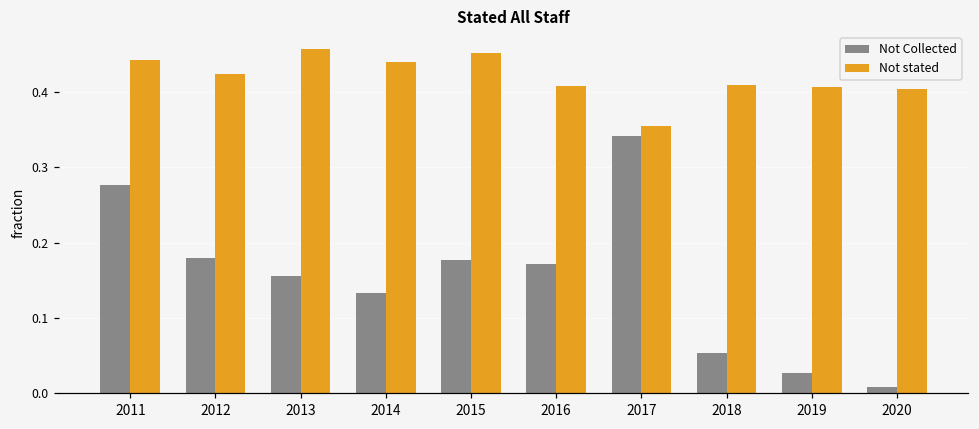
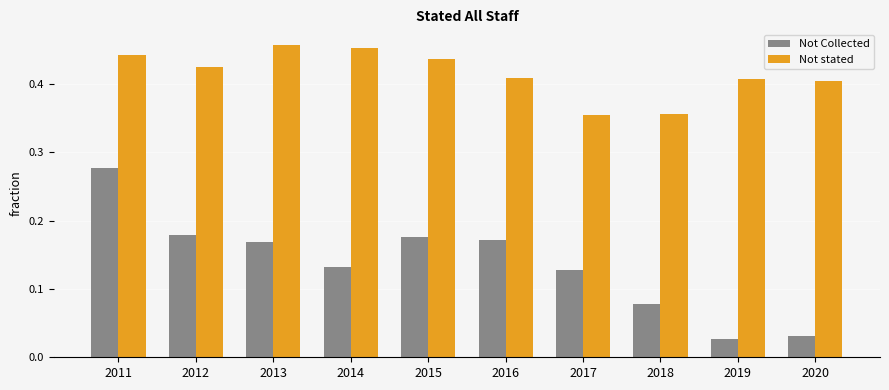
Not Collected, 2013: 0.16 -> 0.17
Not stated, 2014: 0.44 -> 0.45
Not stated, 2015: 0.45 -> 0.44
Not Collected, 2017: 0.34 -> 0.13
Not Collected, 2018: 0.05 -> 0.08
Not stated, 2018: 0.41 -> 0.36
Not Collected, 2020: 0.01 -> 0.03
